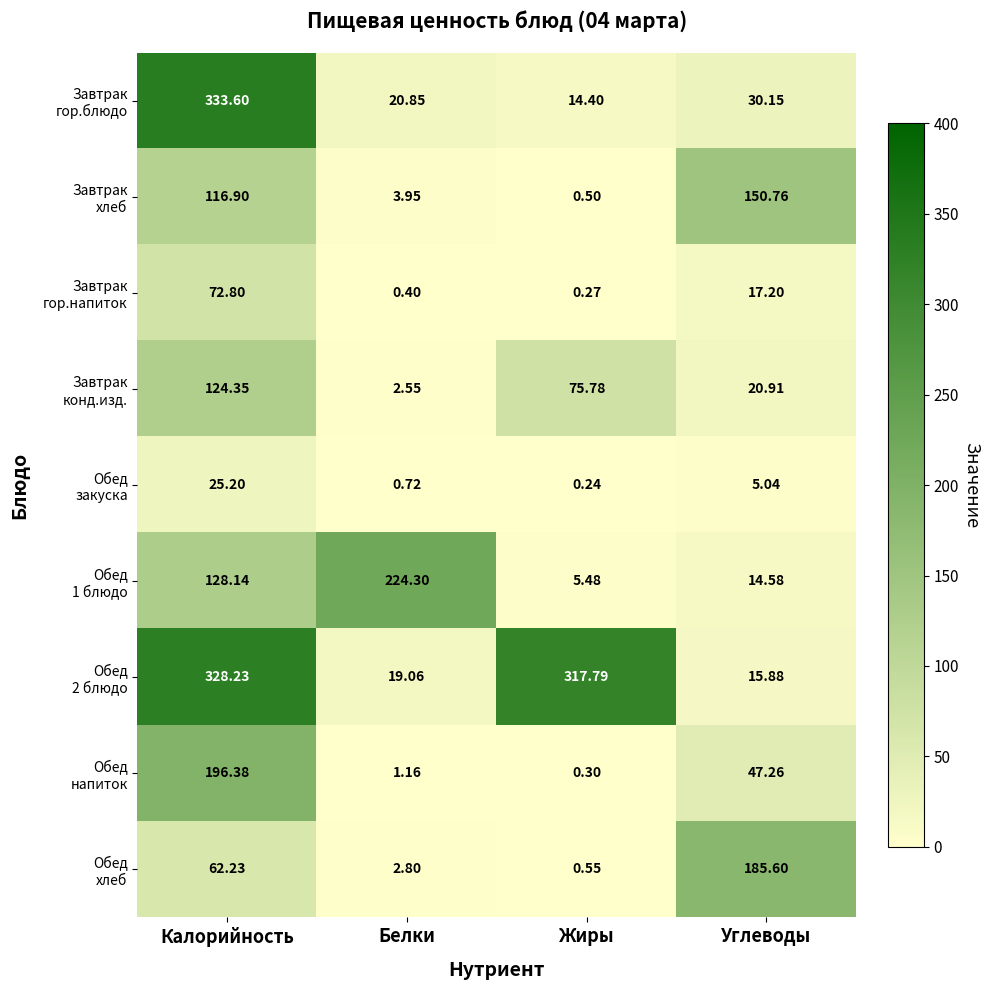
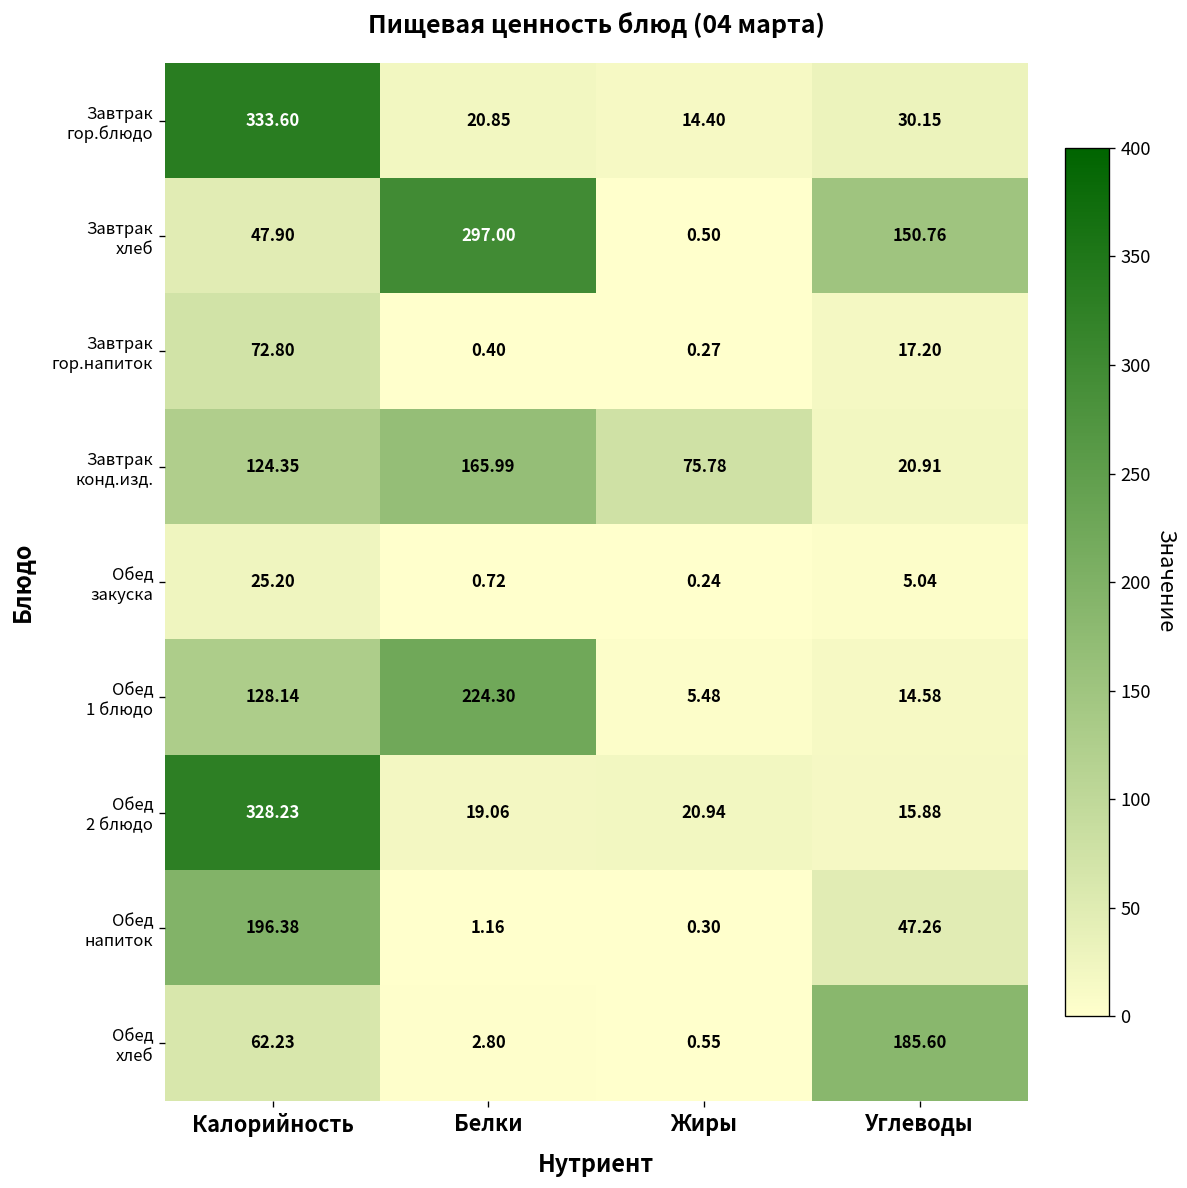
Завтрак хлеб, Калорийность: 116.90 -> 47.90
Завтрак хлеб, Белки: 3.95 -> 297.00
Завтрак конд.изд., Белки: 2.55 -> 165.99
Обед 2 блюдо, Жиры: 317.79 -> 20.94
